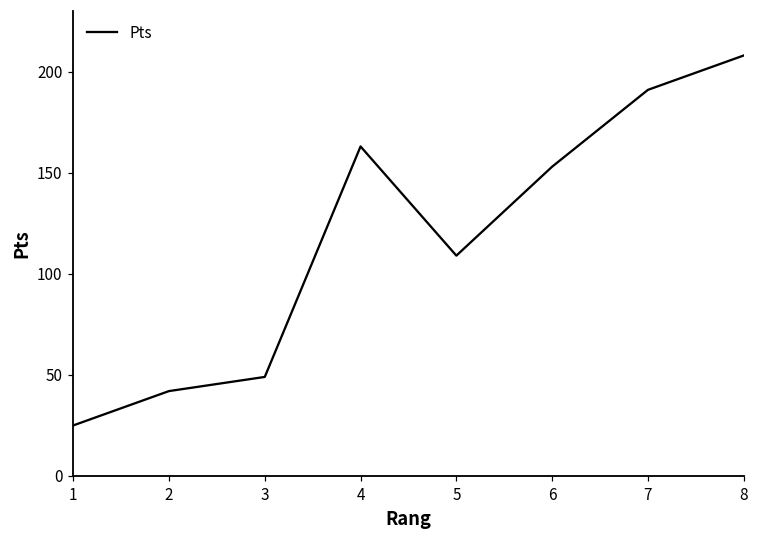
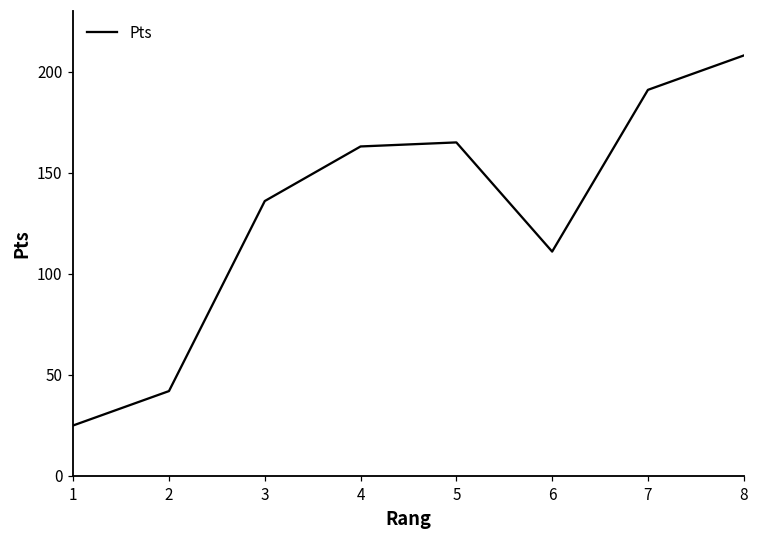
3: 49 -> 136
5: 109 -> 165
6: 153 -> 111
